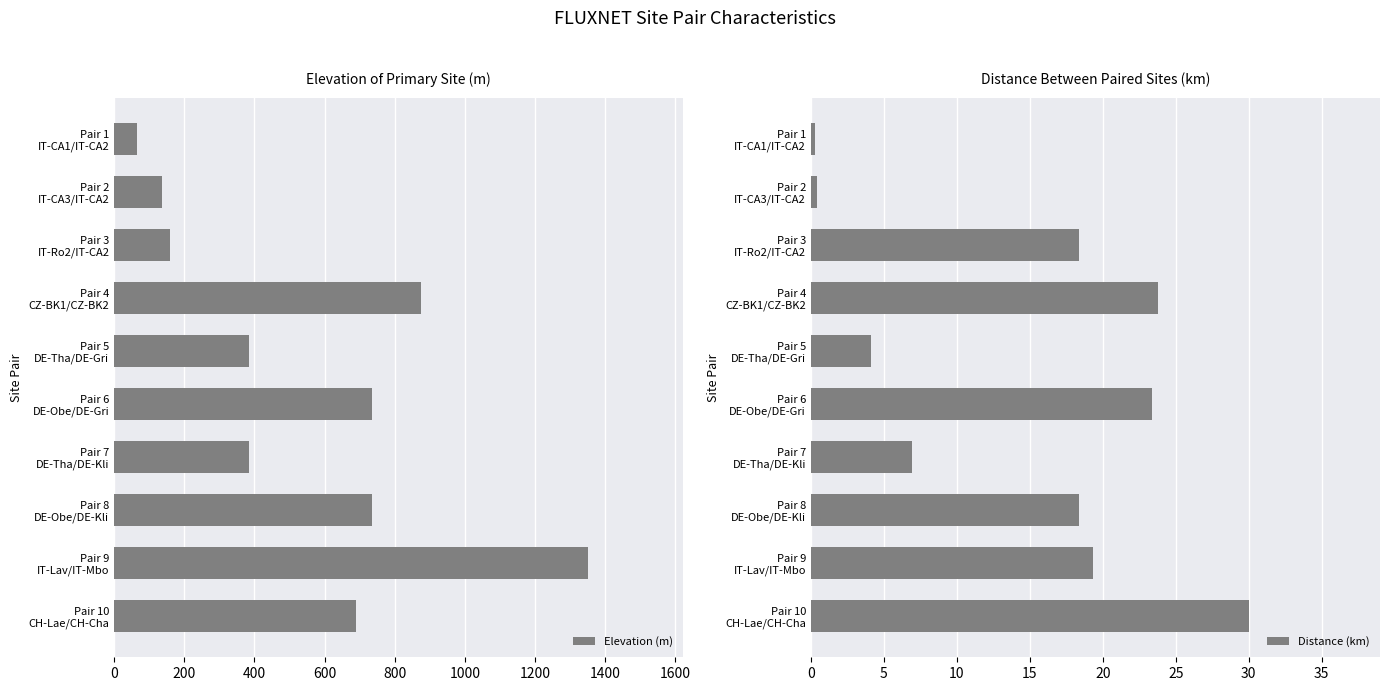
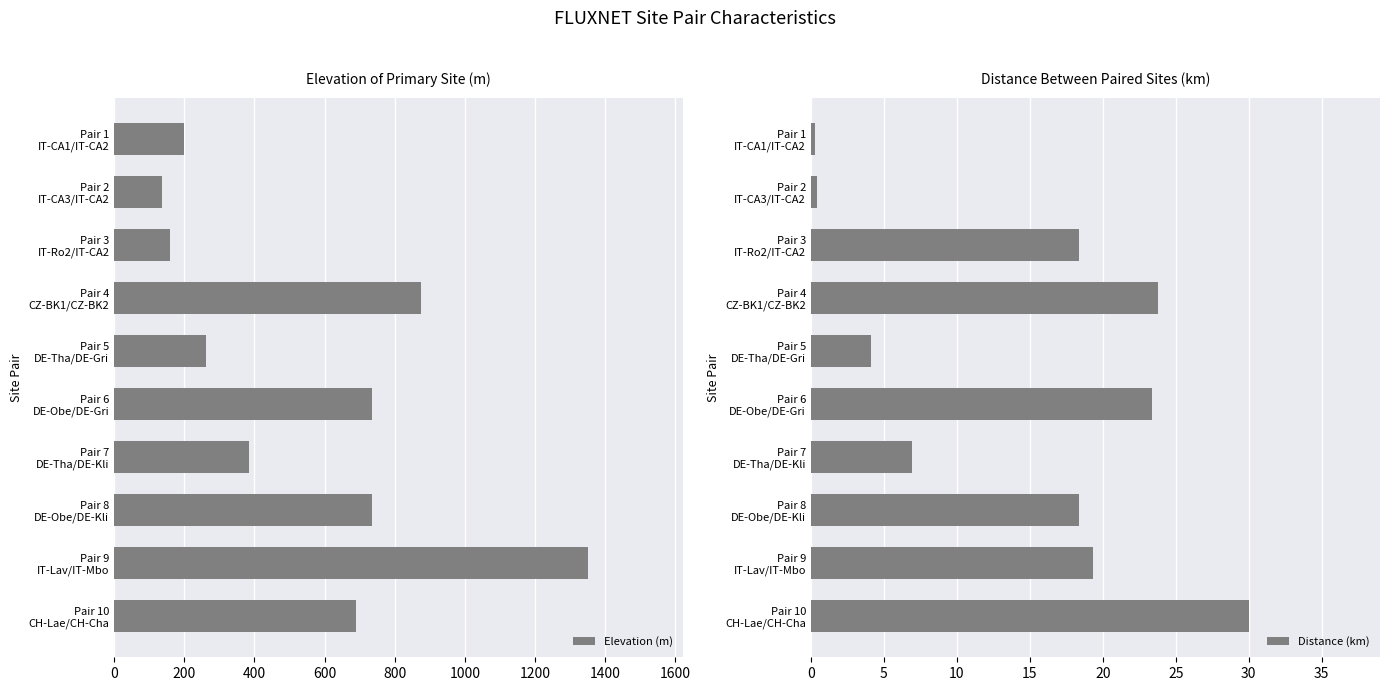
Elevation of Primary Site (m), Pair 1 IT-CA1/IT-CA2: 70 -> 200
Elevation of Primary Site (m), Pair 5 DE-Tha/DE-Gri: 390 -> 260
